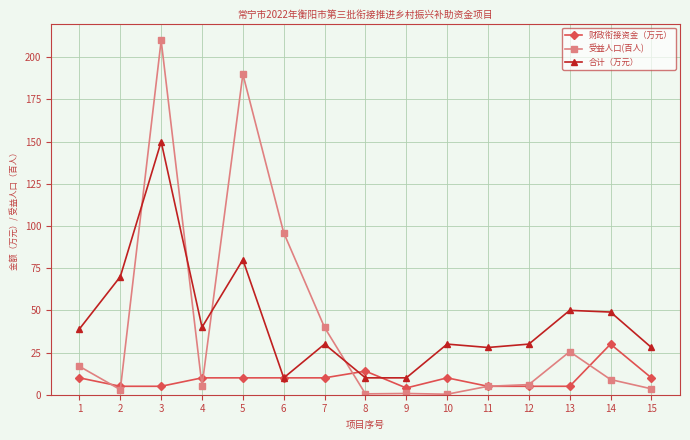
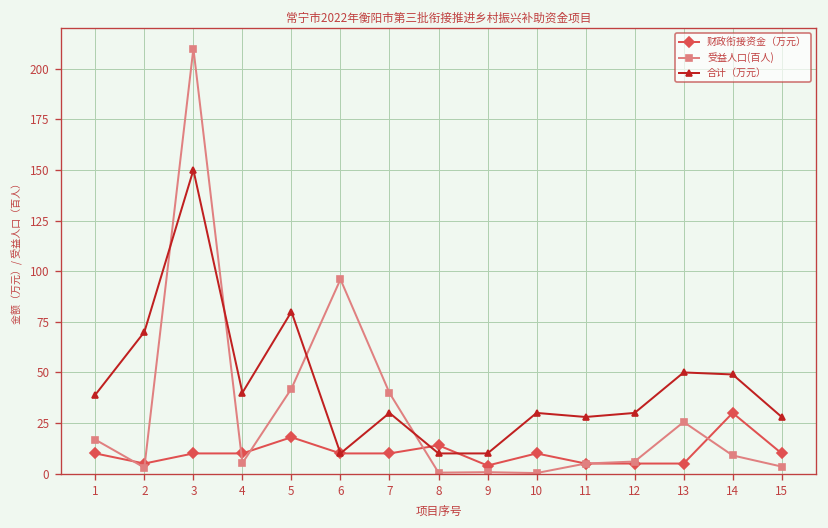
财政衔接资金（万元）, 3: 5 -> 10
财政衔接资金（万元）, 5: 10 -> 18
受益人口(百人), 5: 190 -> 42
